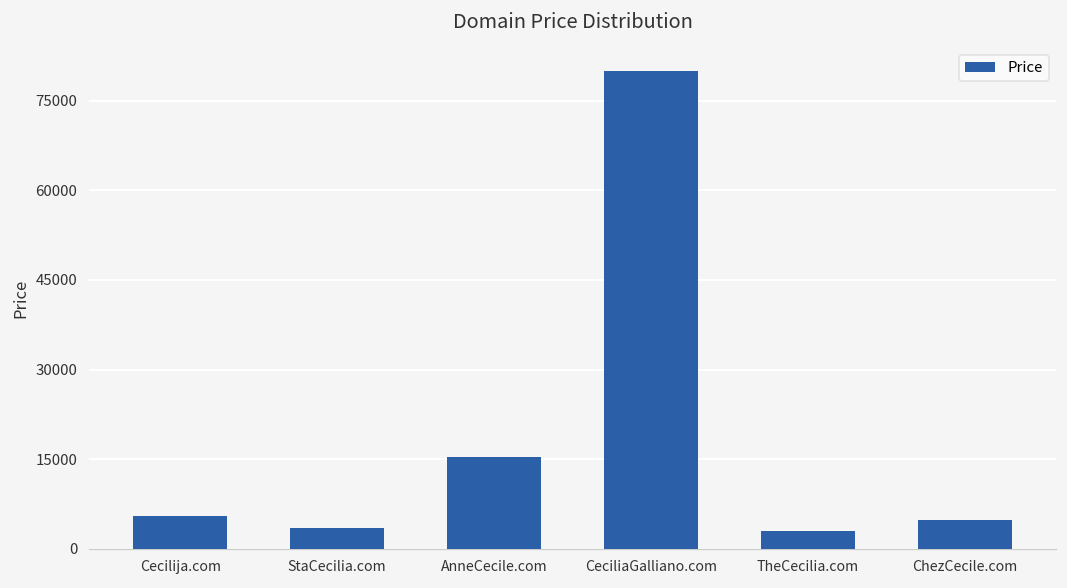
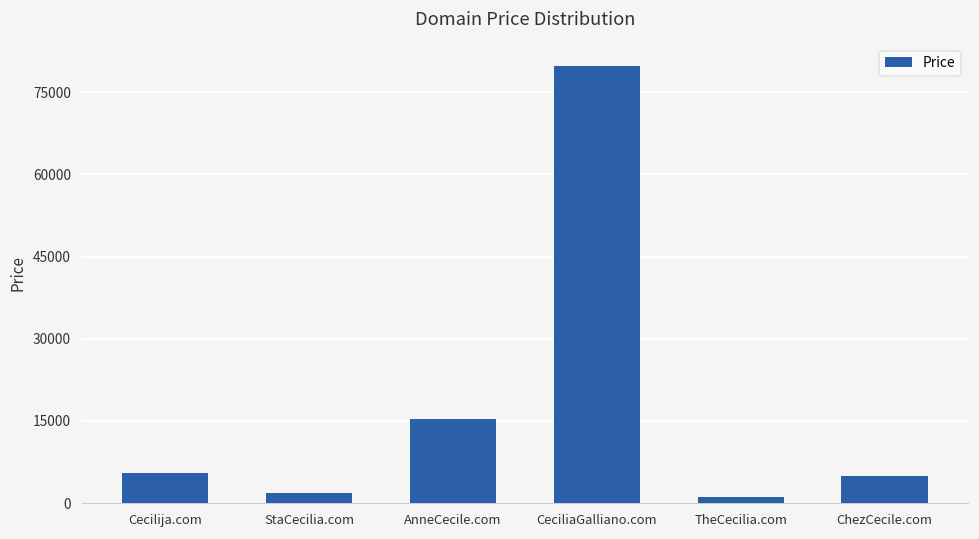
StaCecilia.com: 4000 -> 2000
TheCecilia.com: 3000 -> 1000
